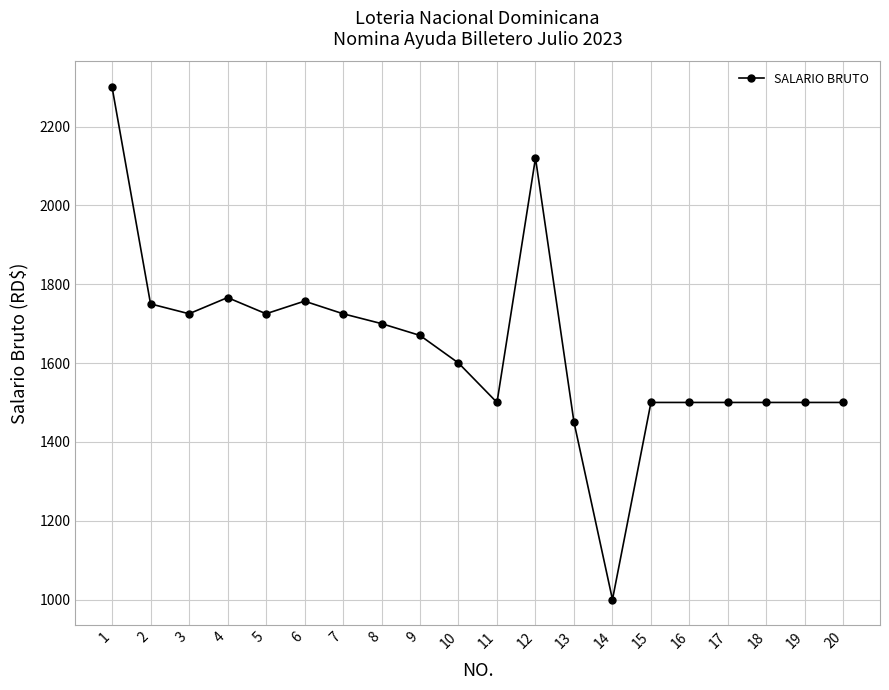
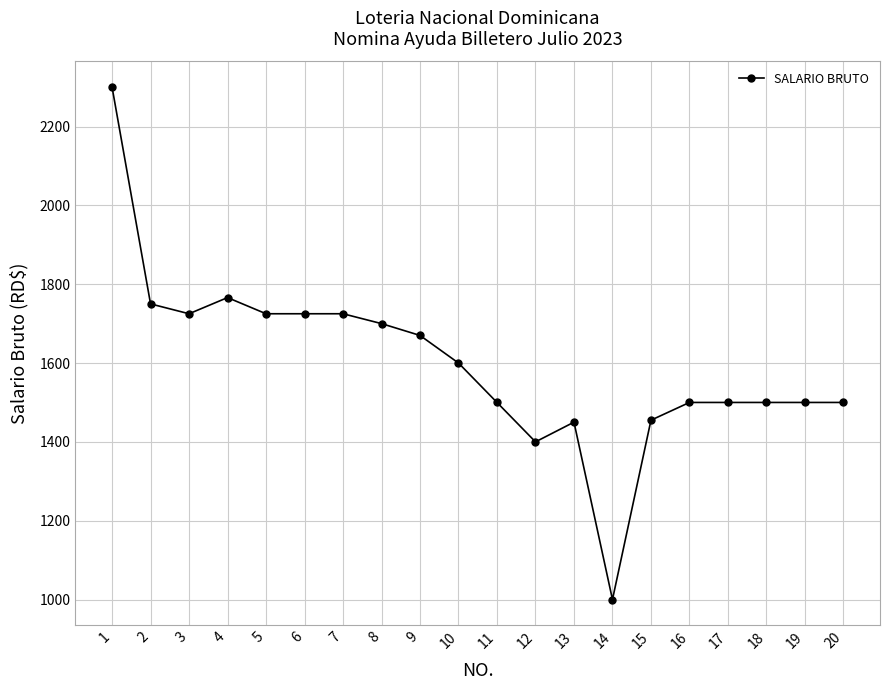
6: 1760 -> 1730
12: 2120 -> 1400
15: 1500 -> 1460
